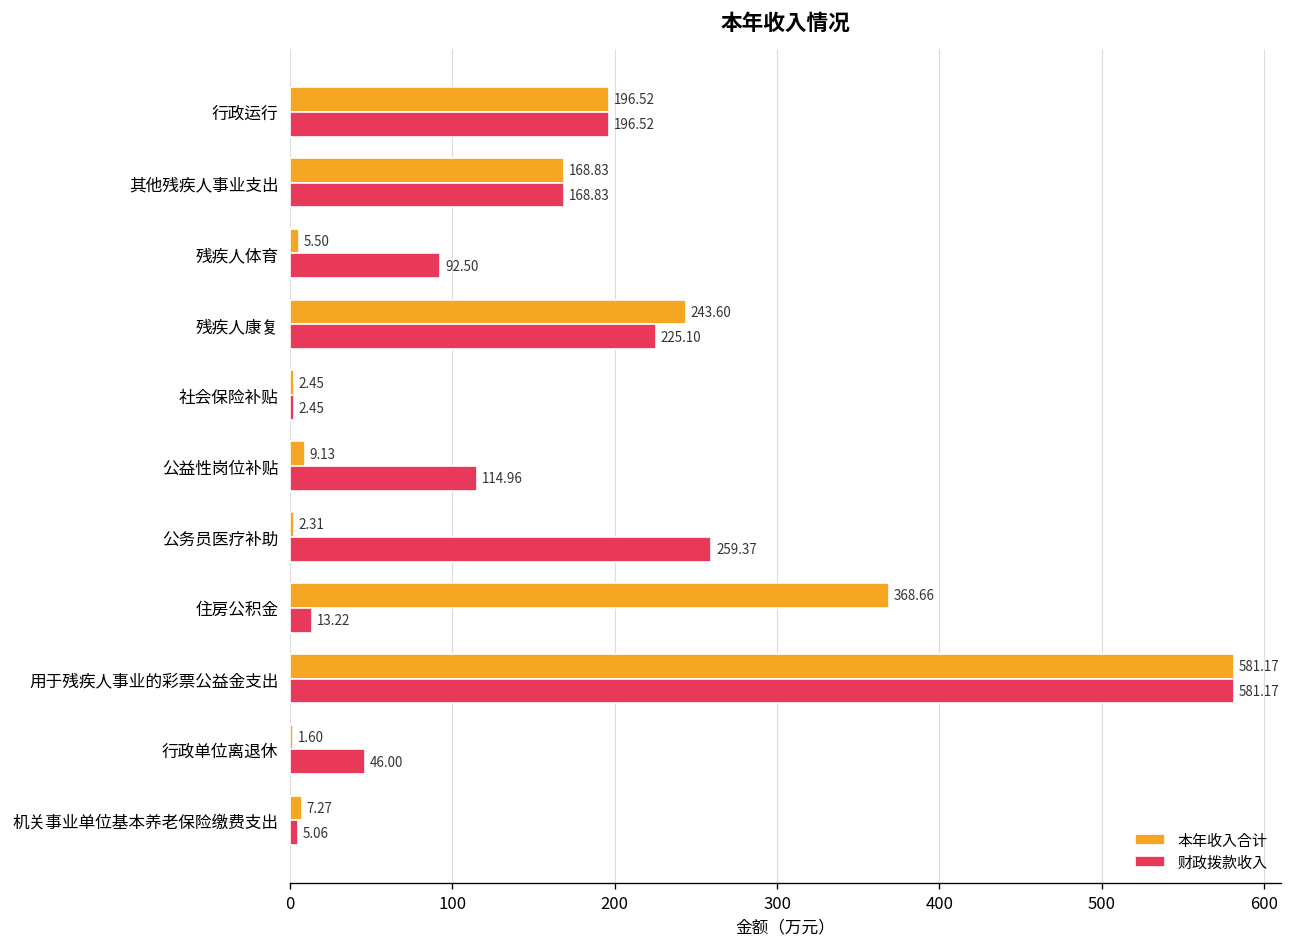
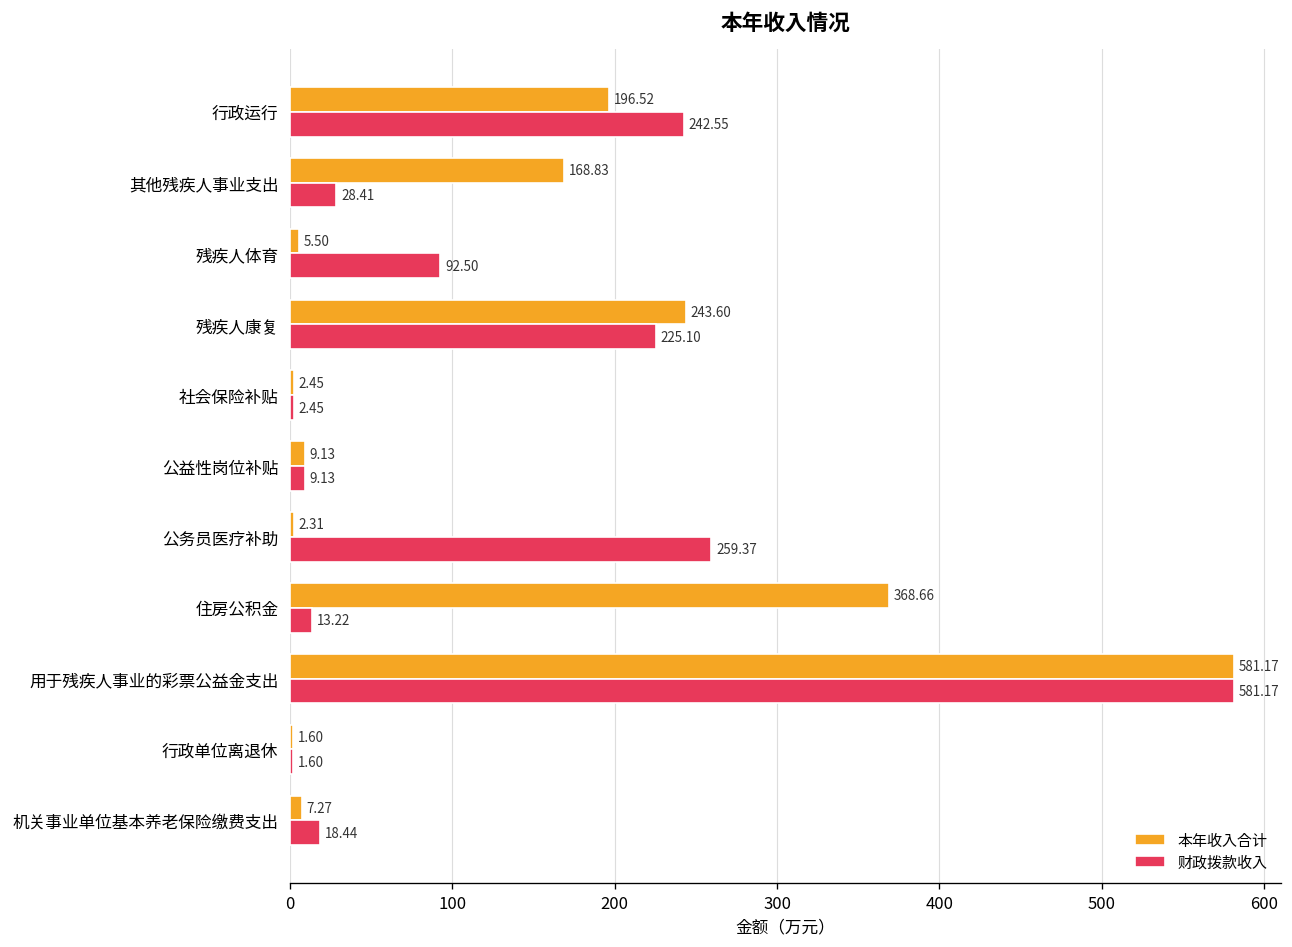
财政拨款收入, 行政运行: 196.52 -> 242.55
财政拨款收入, 其他残疾人事业支出: 168.83 -> 28.41
财政拨款收入, 公益性岗位补贴: 114.96 -> 9.13
财政拨款收入, 行政单位离退休: 46.00 -> 1.60
财政拨款收入, 机关事业单位基本养老保险缴费支出: 5.06 -> 18.44
